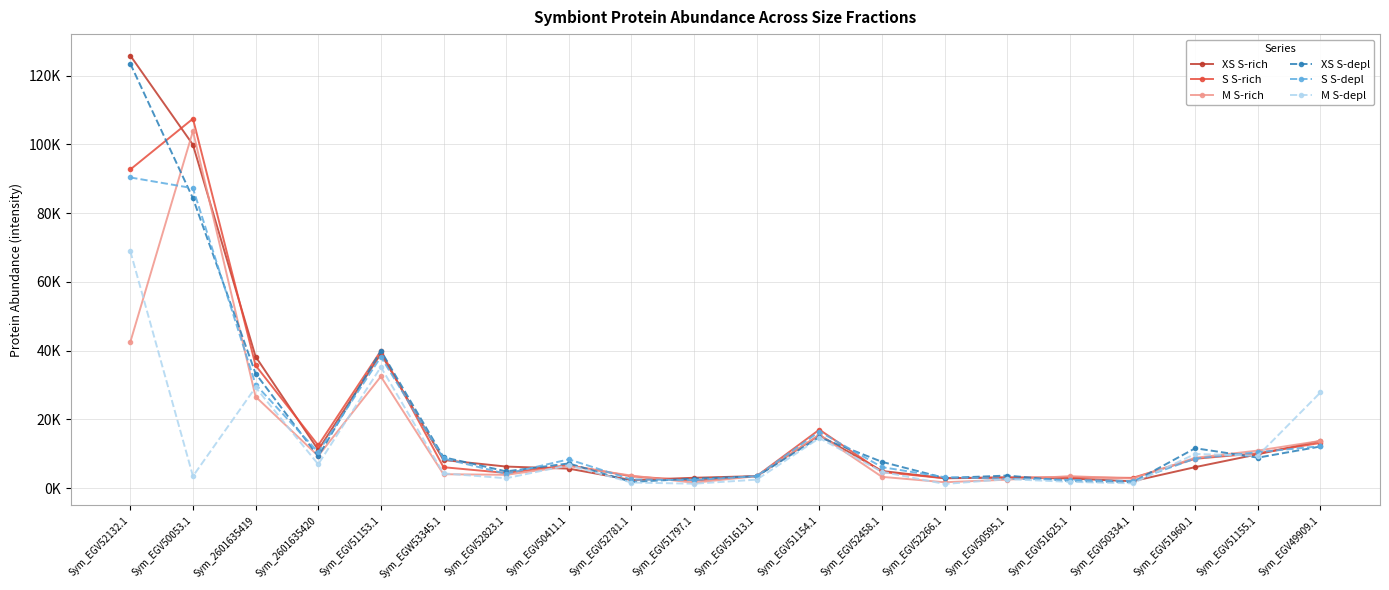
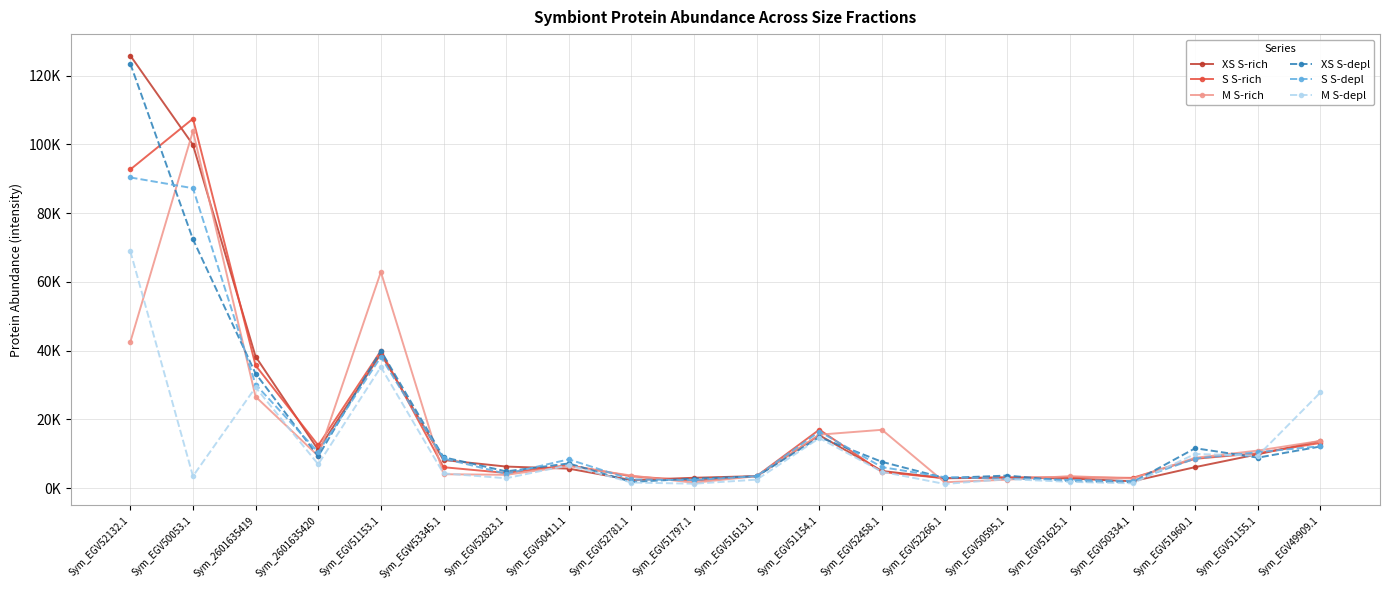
XS S-depl, Sym_EGV50053.1: 84000 -> 72000
M S-rich, Sym_EGV51153.1: 32000 -> 63000
M S-rich, Sym_EGV52458.1: 3000 -> 17000
